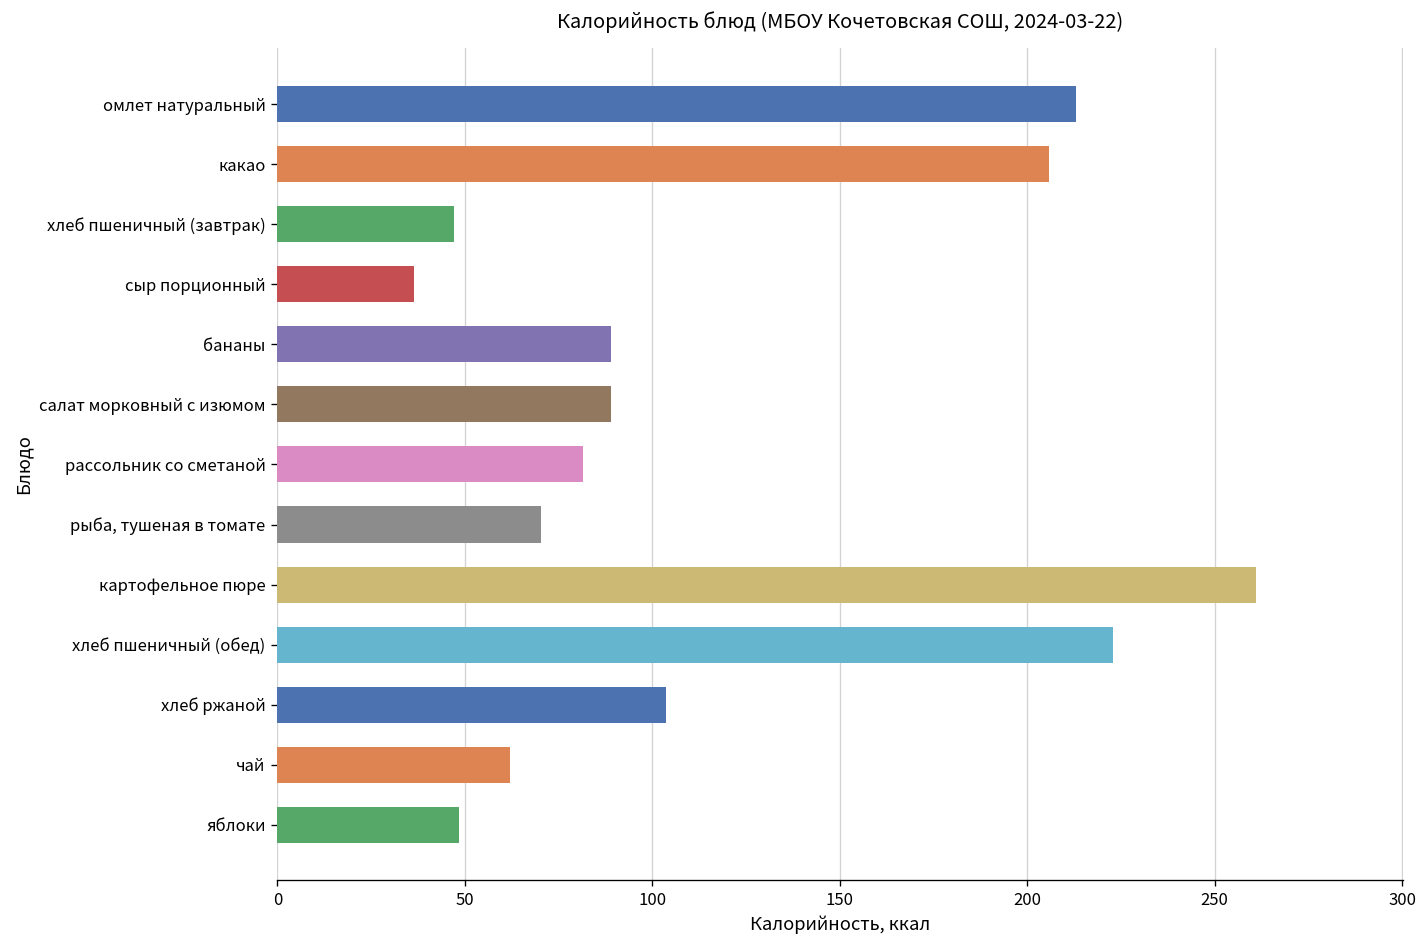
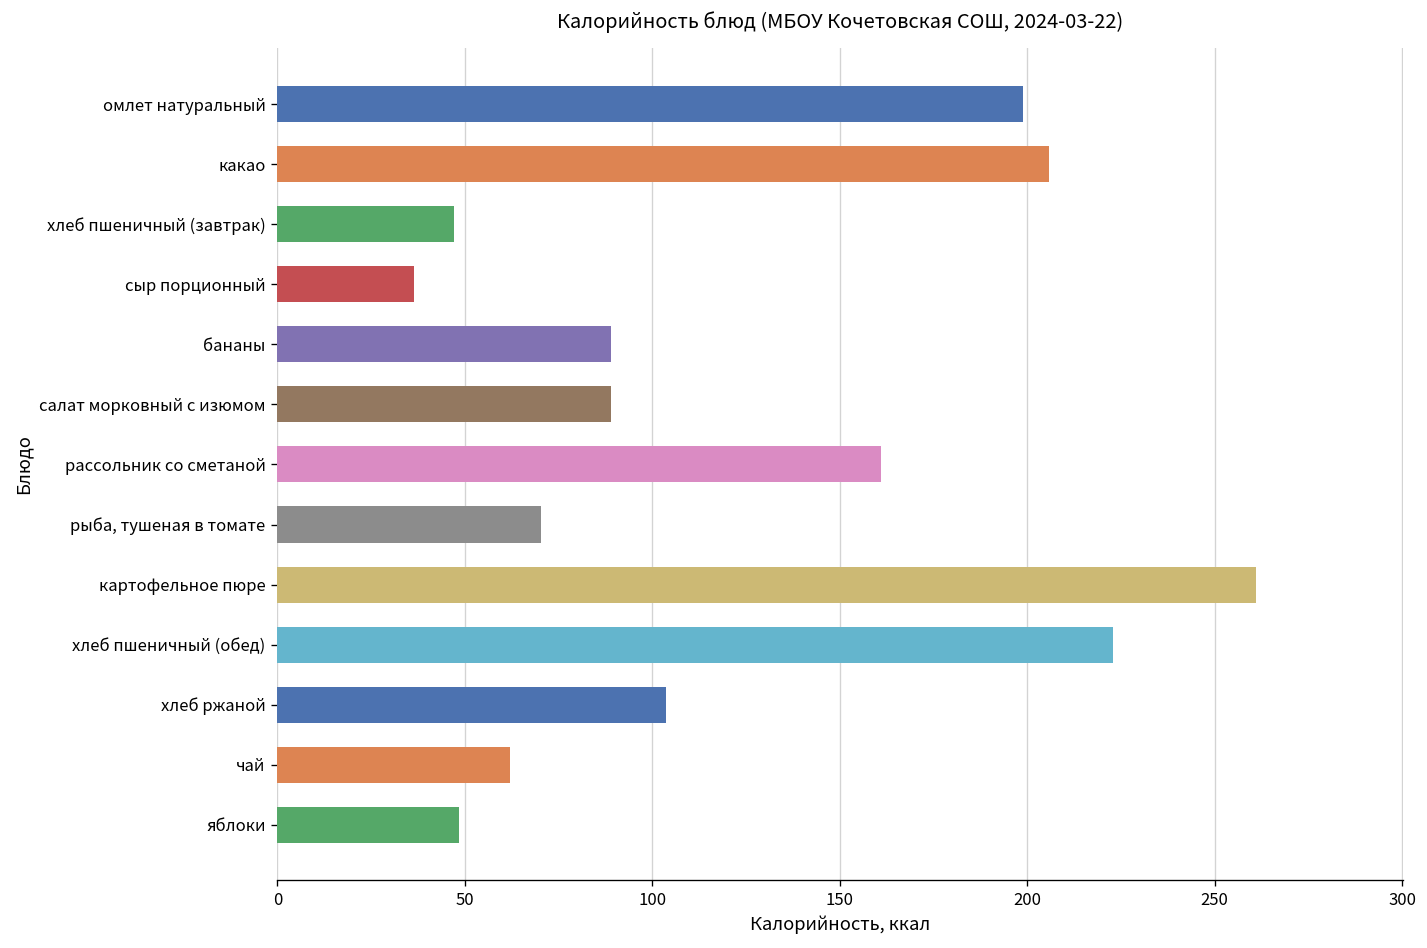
омлет натуральный: 213 -> 199
рассольник со сметаной: 82 -> 161
